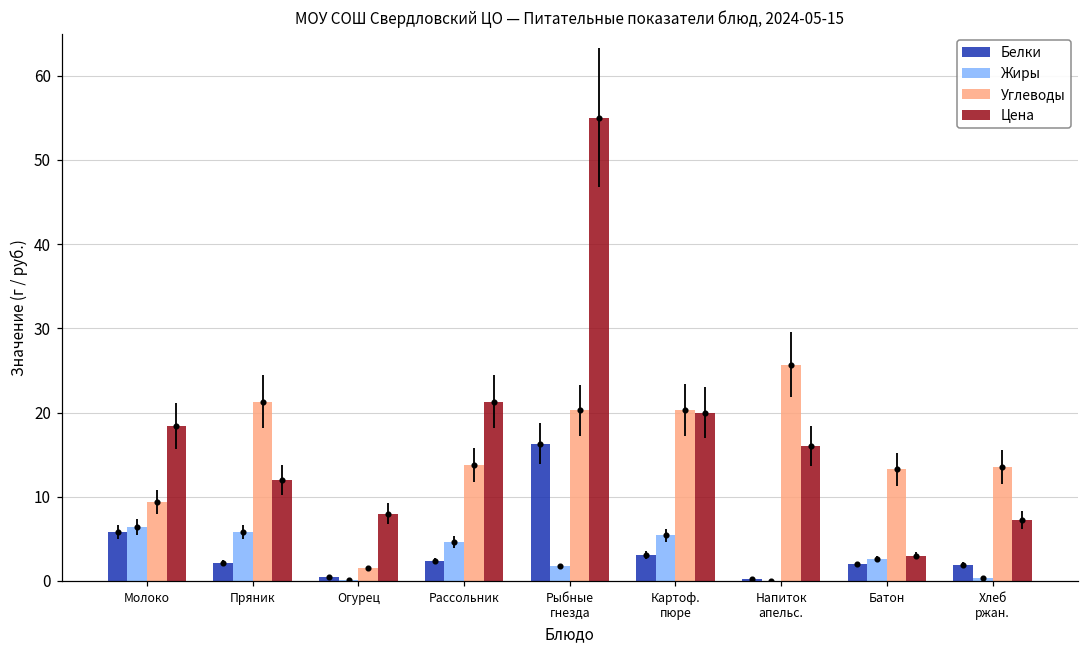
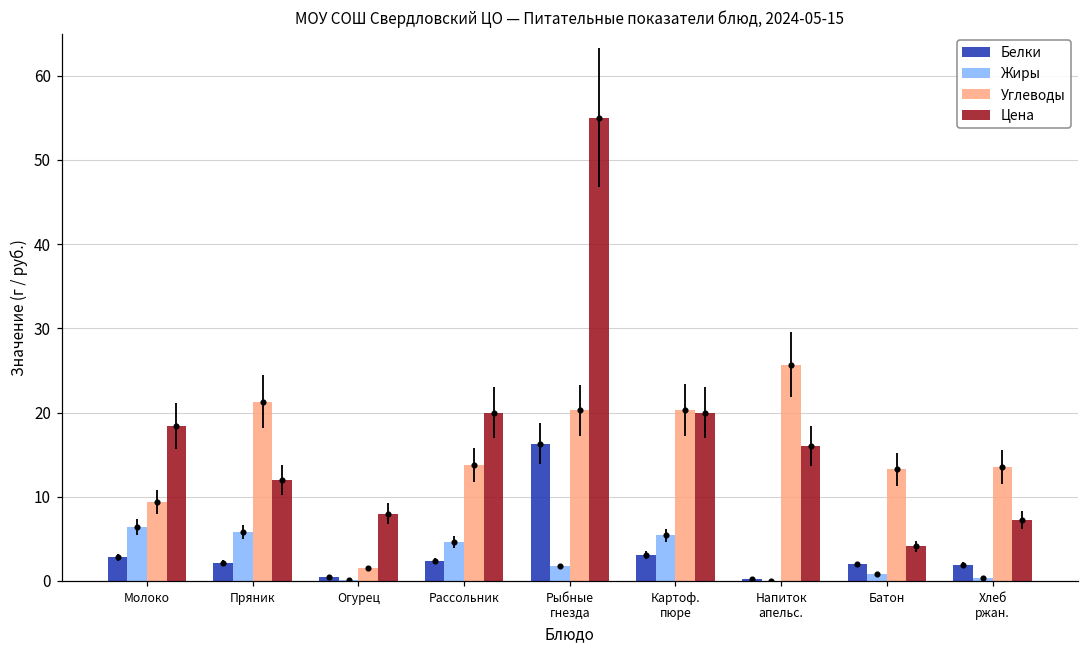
Белки, Молоко: 6 -> 3
Цена, Рассольник: 21 -> 20
Жиры, Батон: 3 -> 1
Цена, Батон: 3 -> 4
